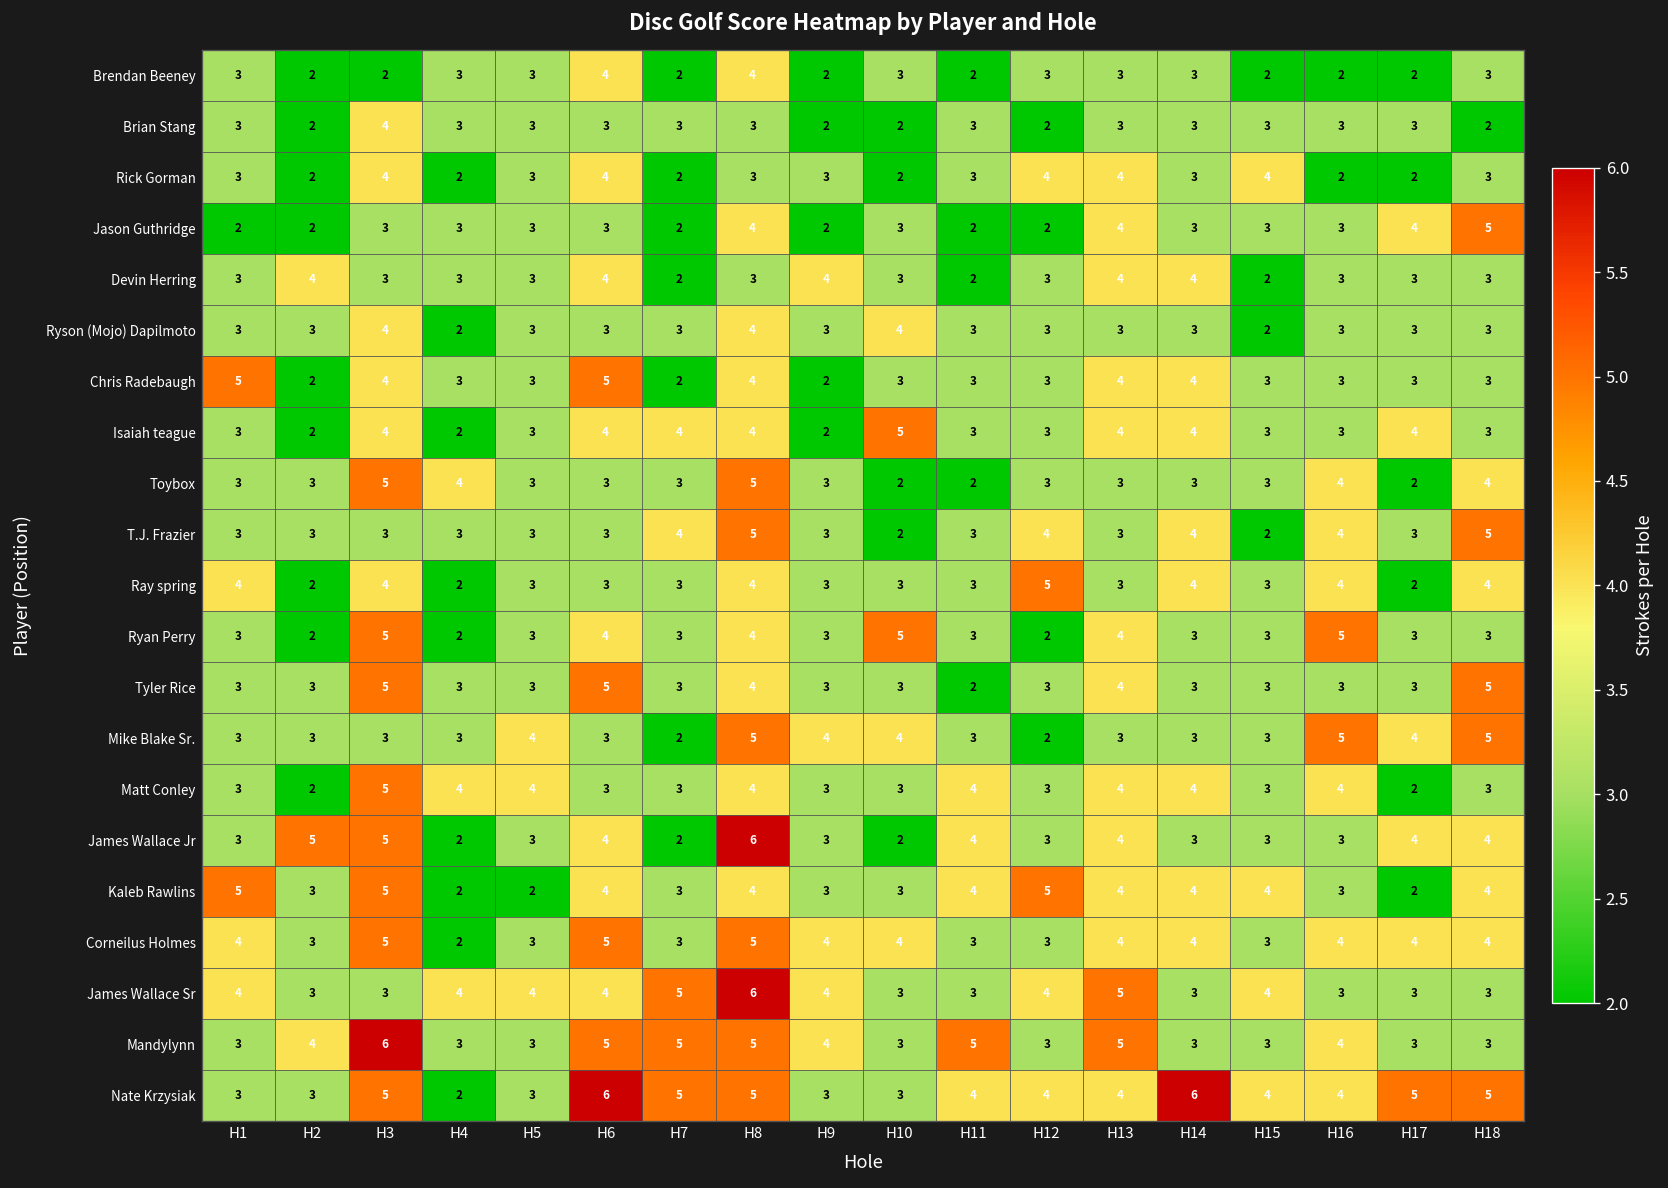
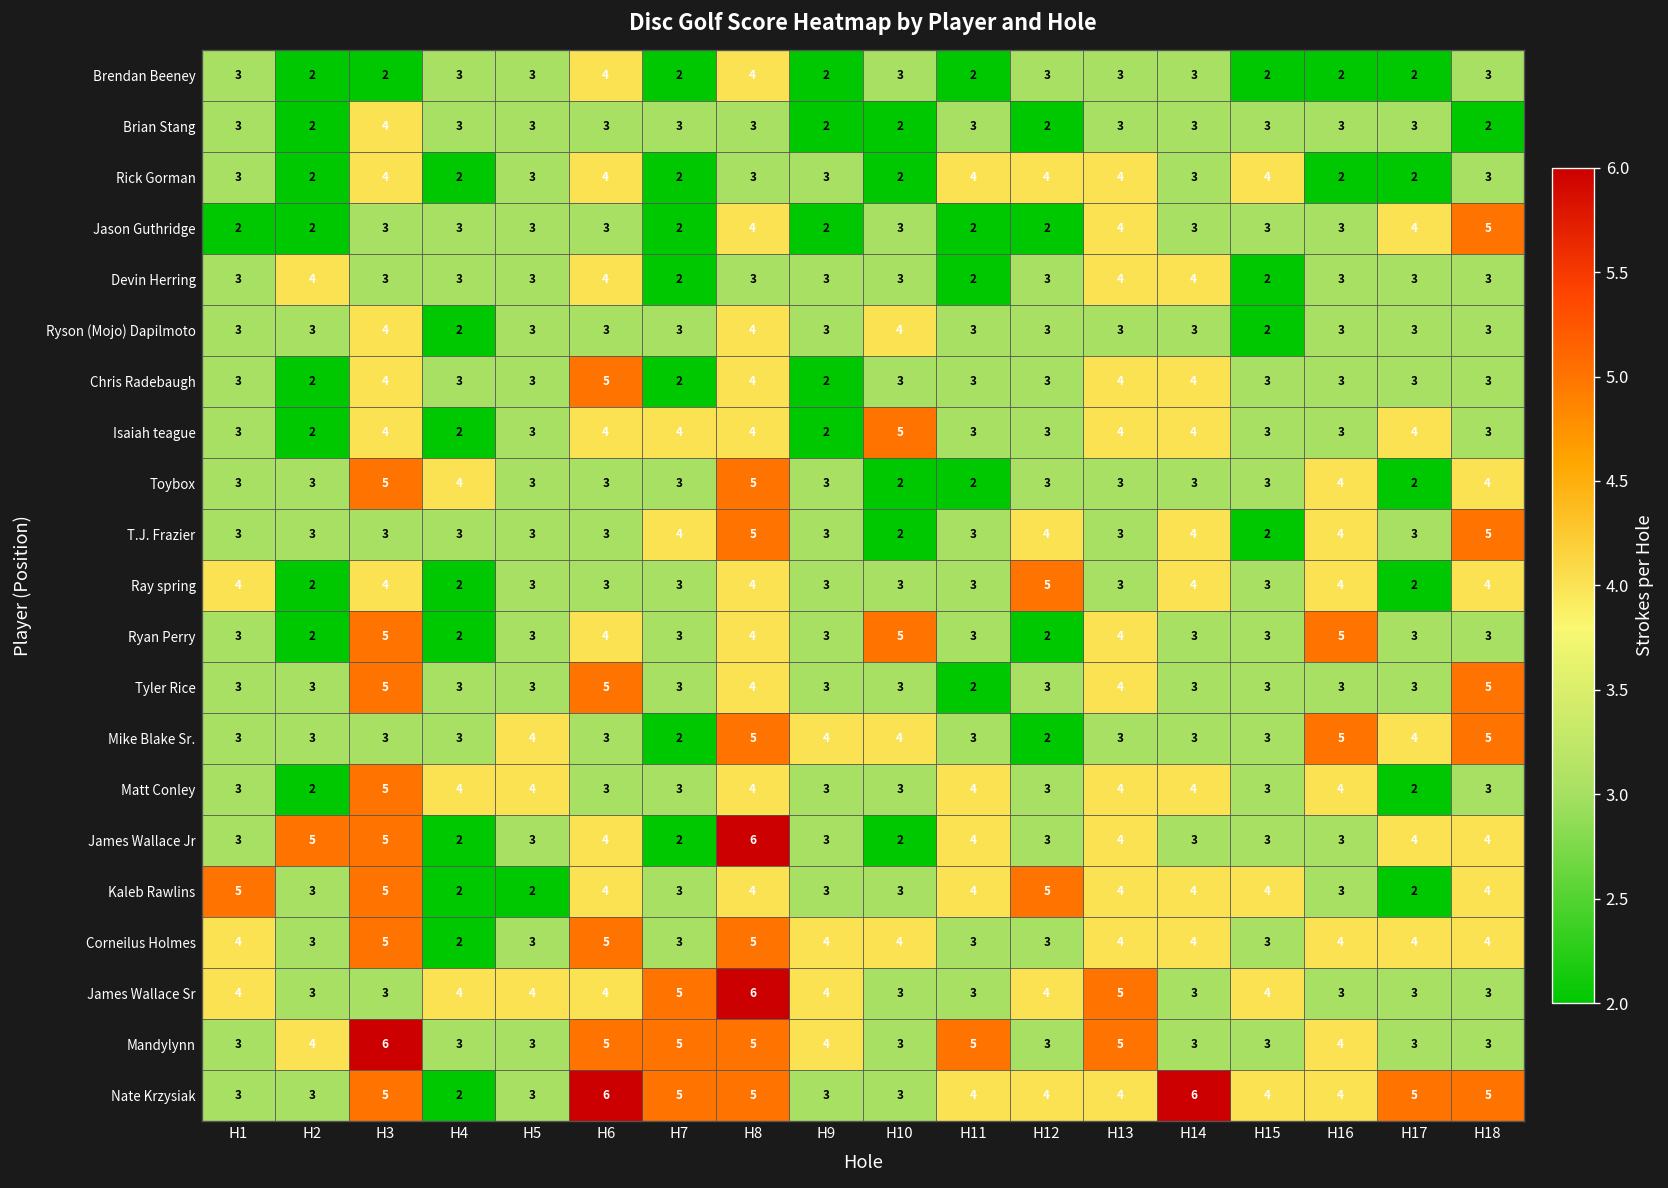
Rick Gorman, H11: 3 -> 4
Devin Herring, H9: 4 -> 3
Chris Radebaugh, H1: 5 -> 3
